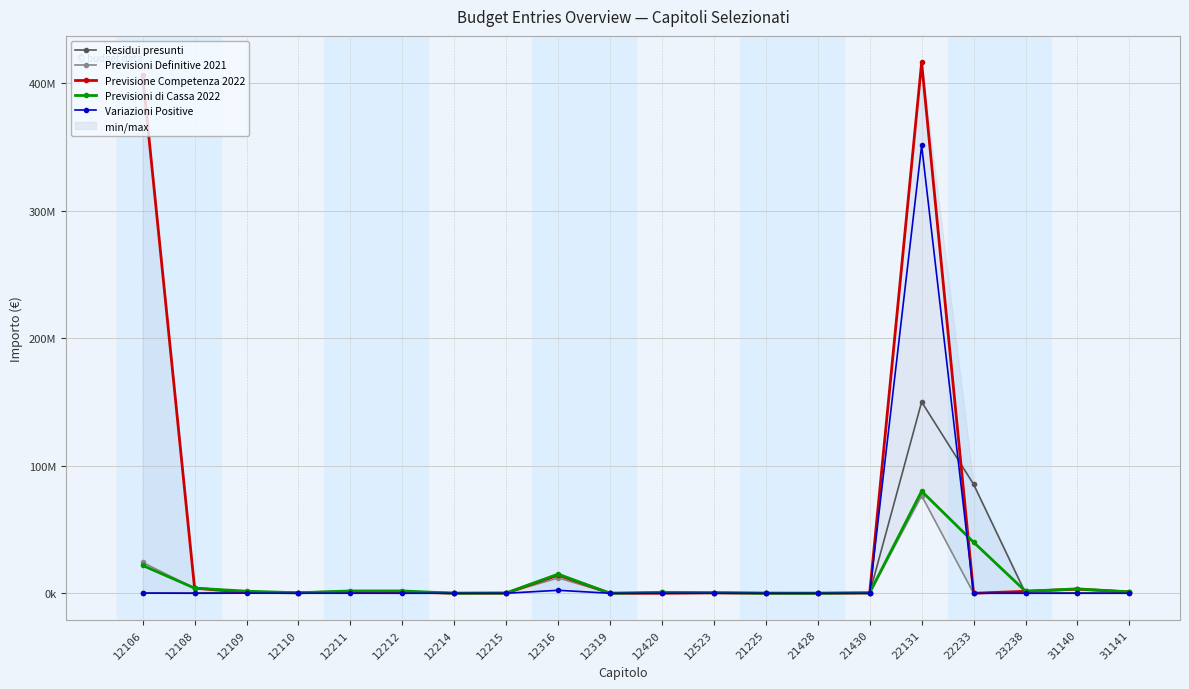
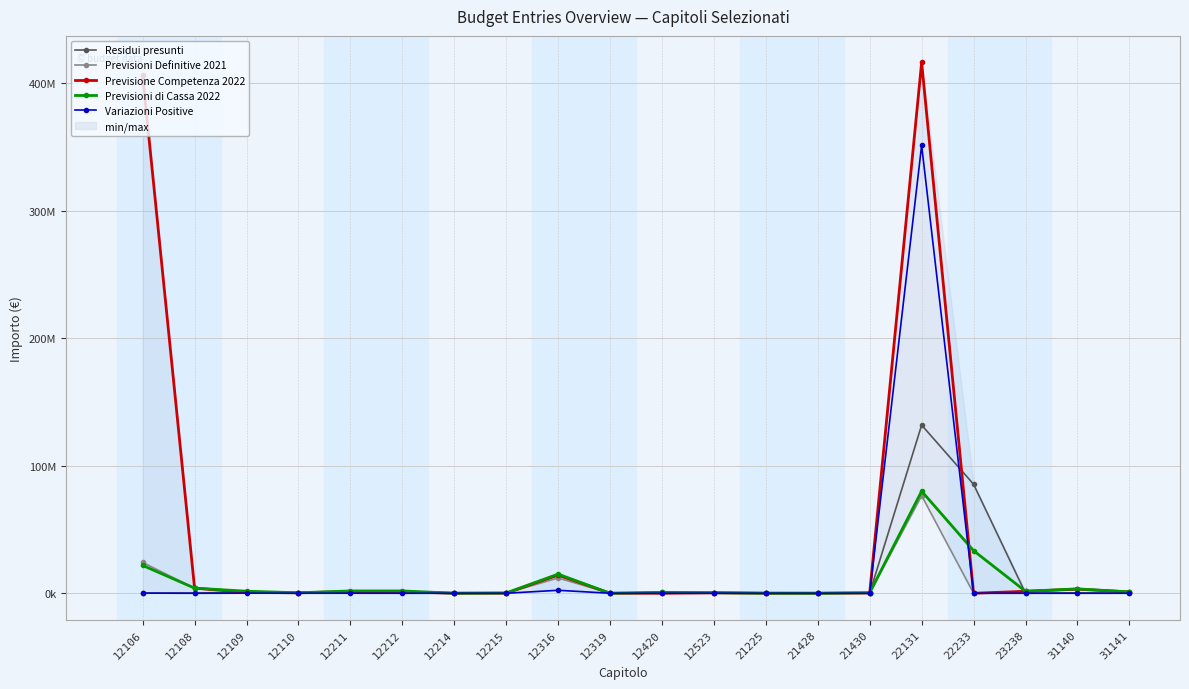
Residui presunti, 22131: 150000000 -> 132000000
Previsioni di Cassa 2022, 22233: 40000000 -> 33000000
